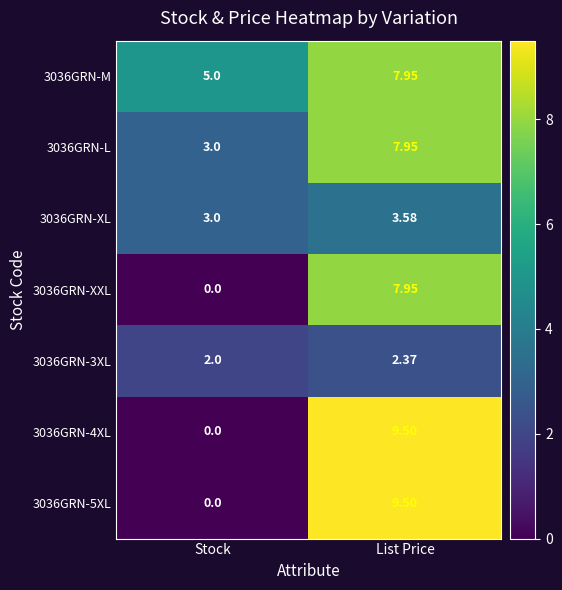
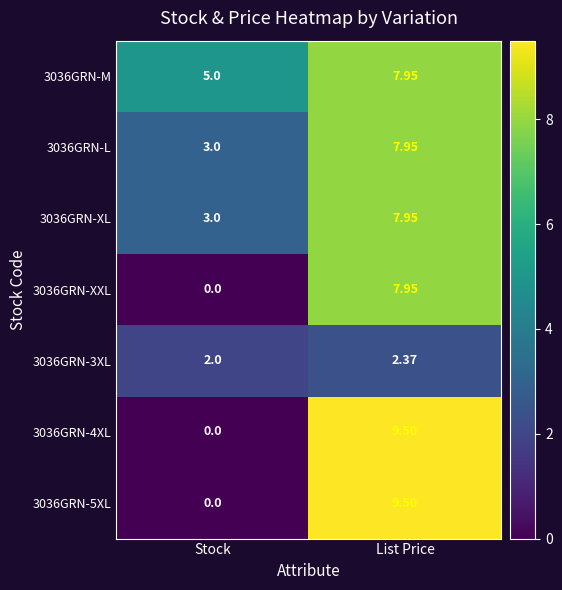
3036GRN-XL, List Price: 3.58 -> 7.95
